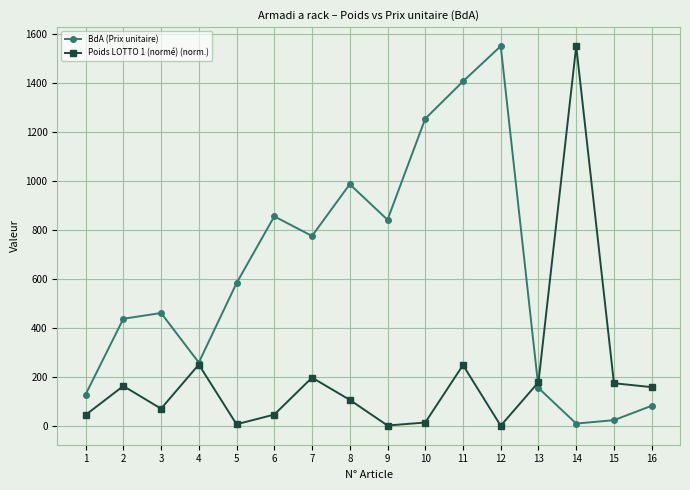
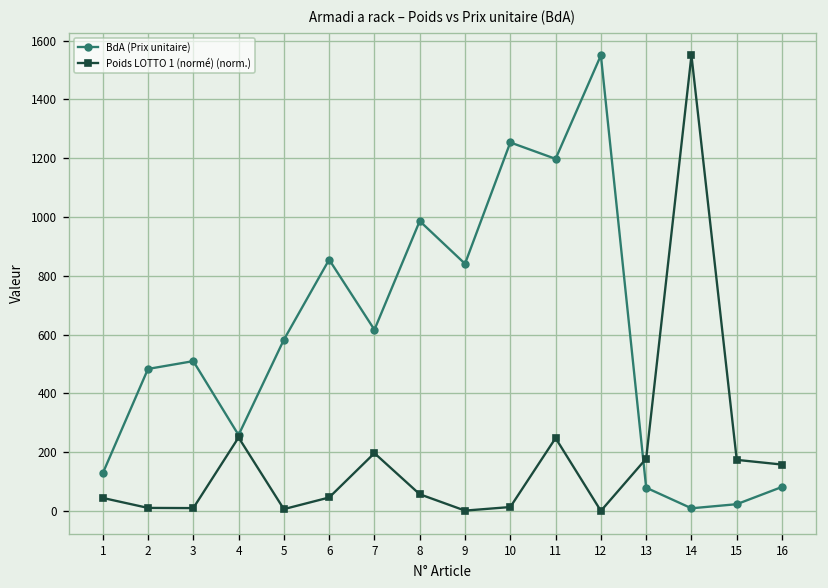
BdA (Prix unitaire), 2: 440 -> 480
Poids LOTTO 1 (normé) (norm.), 2: 160 -> 10
BdA (Prix unitaire), 3: 460 -> 510
Poids LOTTO 1 (normé) (norm.), 3: 70 -> 10
BdA (Prix unitaire), 7: 770 -> 620
Poids LOTTO 1 (normé) (norm.), 8: 110 -> 60
BdA (Prix unitaire), 11: 1410 -> 1200
BdA (Prix unitaire), 13: 150 -> 80
